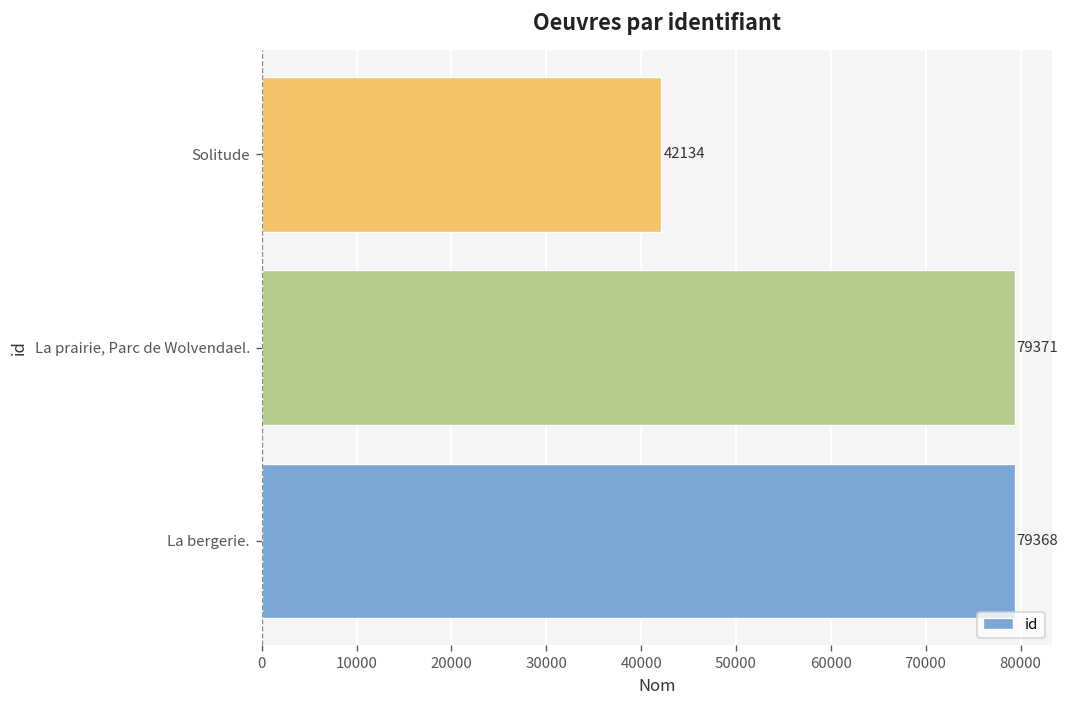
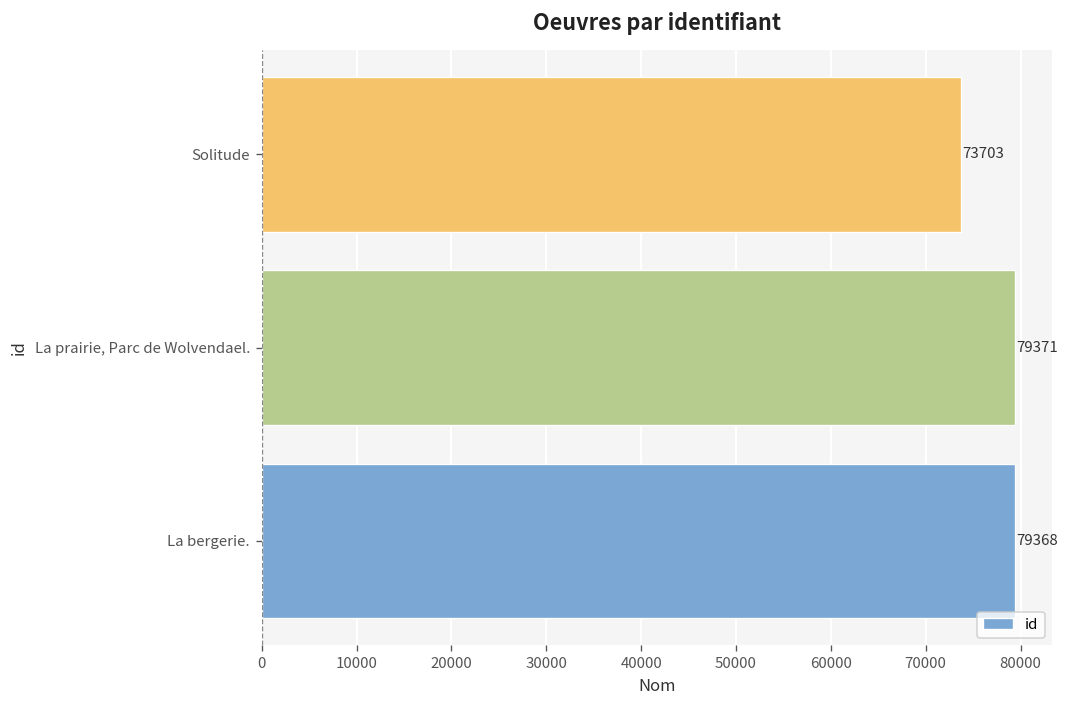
Solitude: 42134 -> 73703
